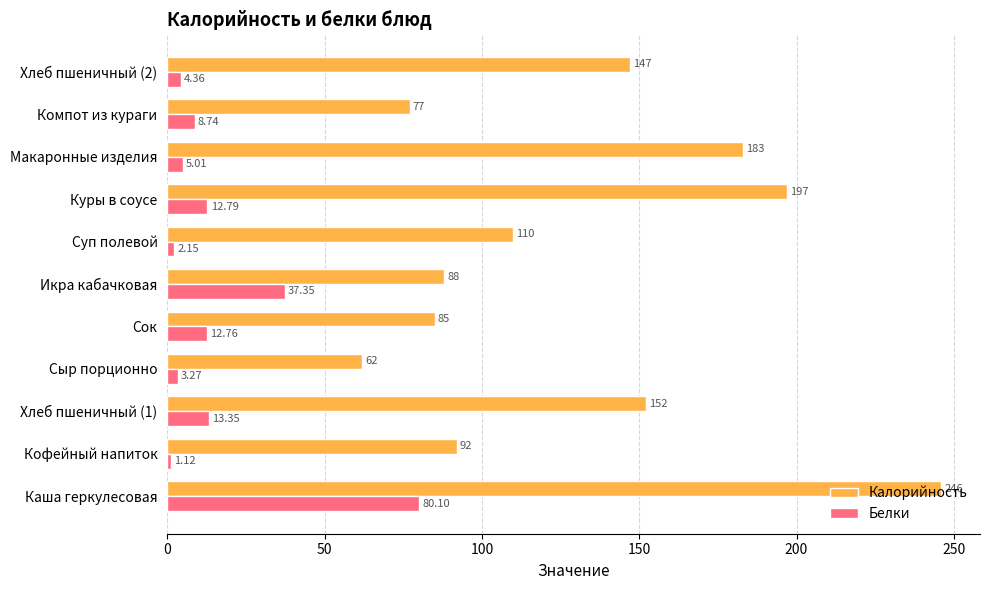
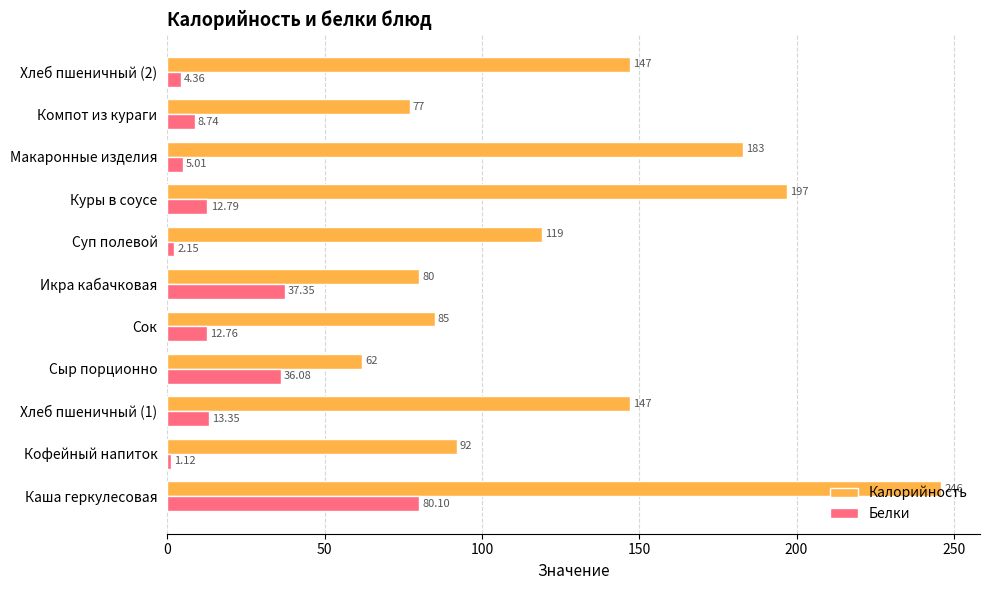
Калорийность, Суп полевой: 110 -> 119
Калорийность, Икра кабачковая: 88 -> 80
Белки, Сыр порционно: 3.27 -> 36.08
Калорийность, Хлеб пшеничный (1): 152 -> 147
